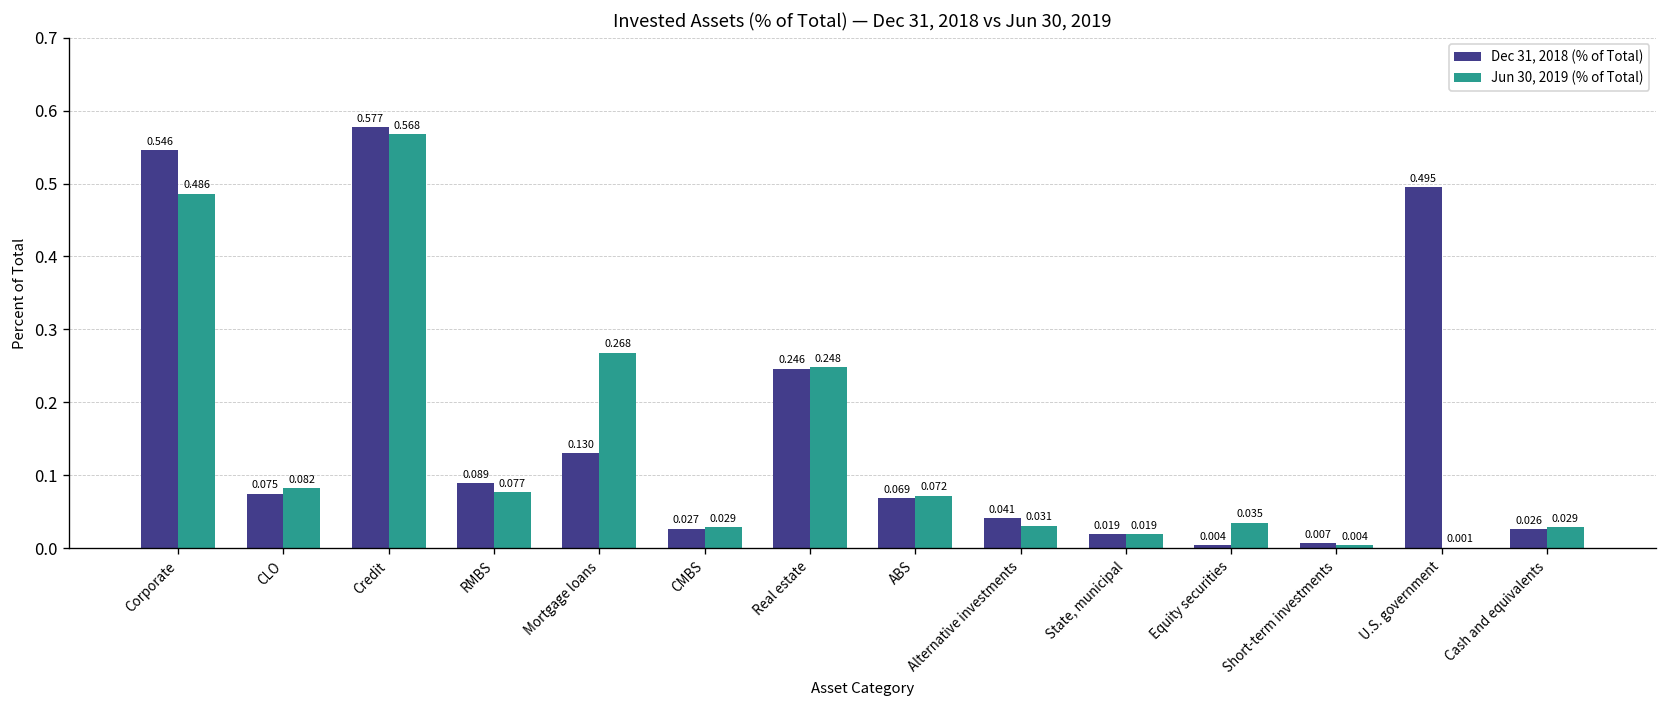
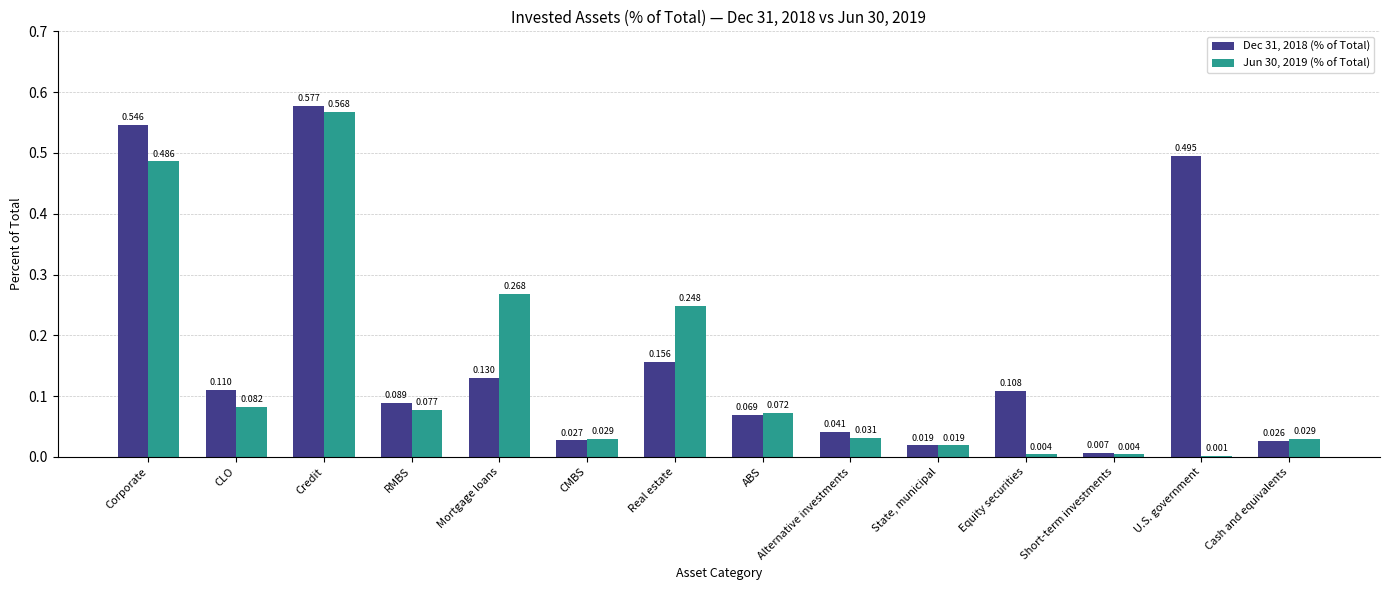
Dec 31, 2018 (% of Total), CLO: 0.075 -> 0.110
Dec 31, 2018 (% of Total), Real estate: 0.246 -> 0.156
Dec 31, 2018 (% of Total), Equity securities: 0.004 -> 0.108
Jun 30, 2019 (% of Total), Equity securities: 0.035 -> 0.004
